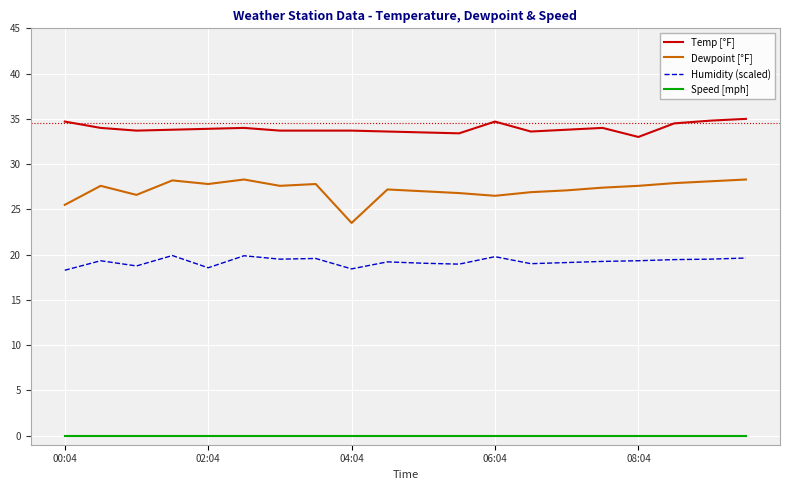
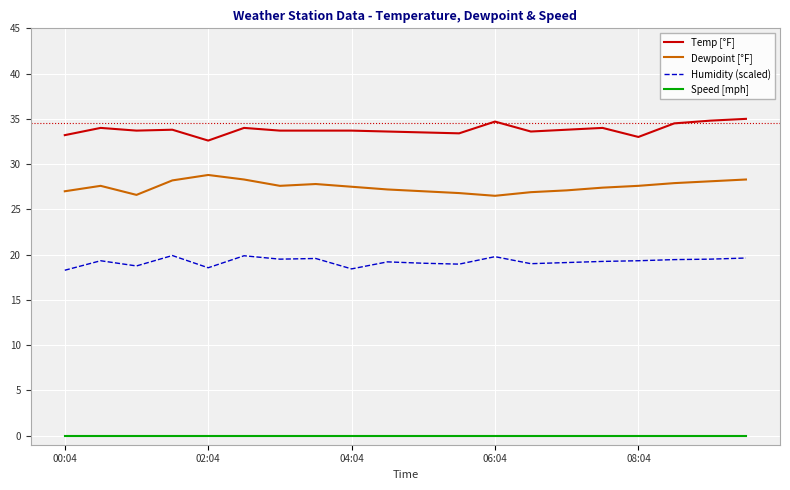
Temp [°F], 00:04: 35 -> 33
Dewpoint [°F], 00:04: 26 -> 27
Temp [°F], 02:04: 34 -> 33
Dewpoint [°F], 02:04: 28 -> 29
Dewpoint [°F], 04:04: 24 -> 28
